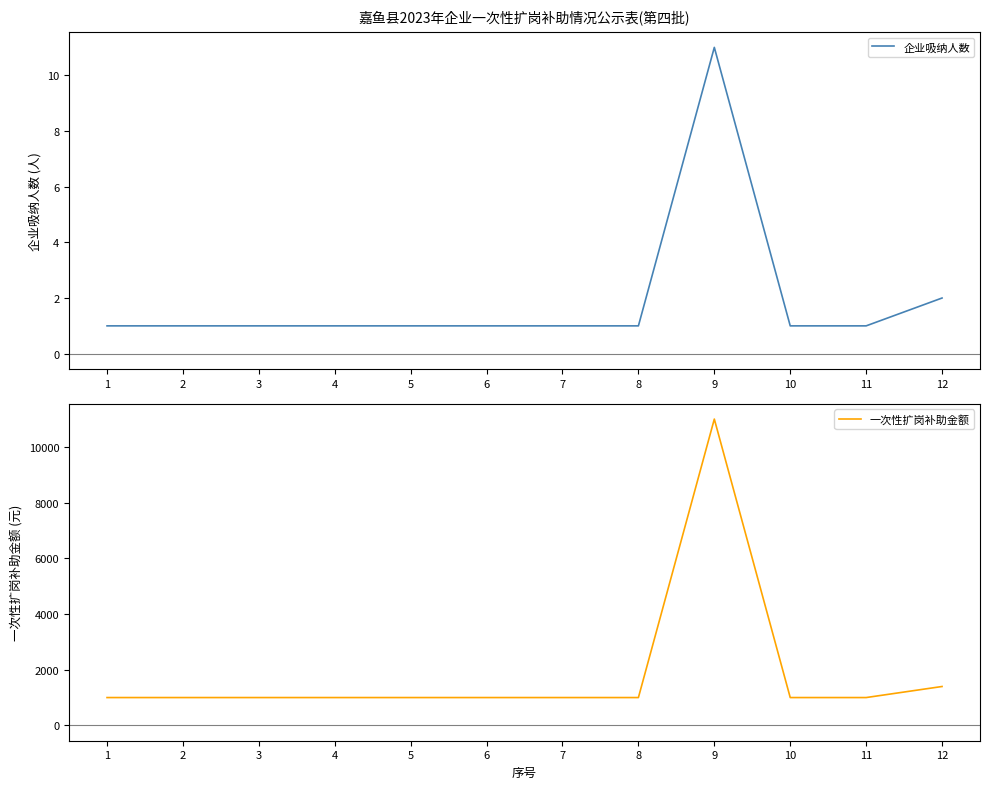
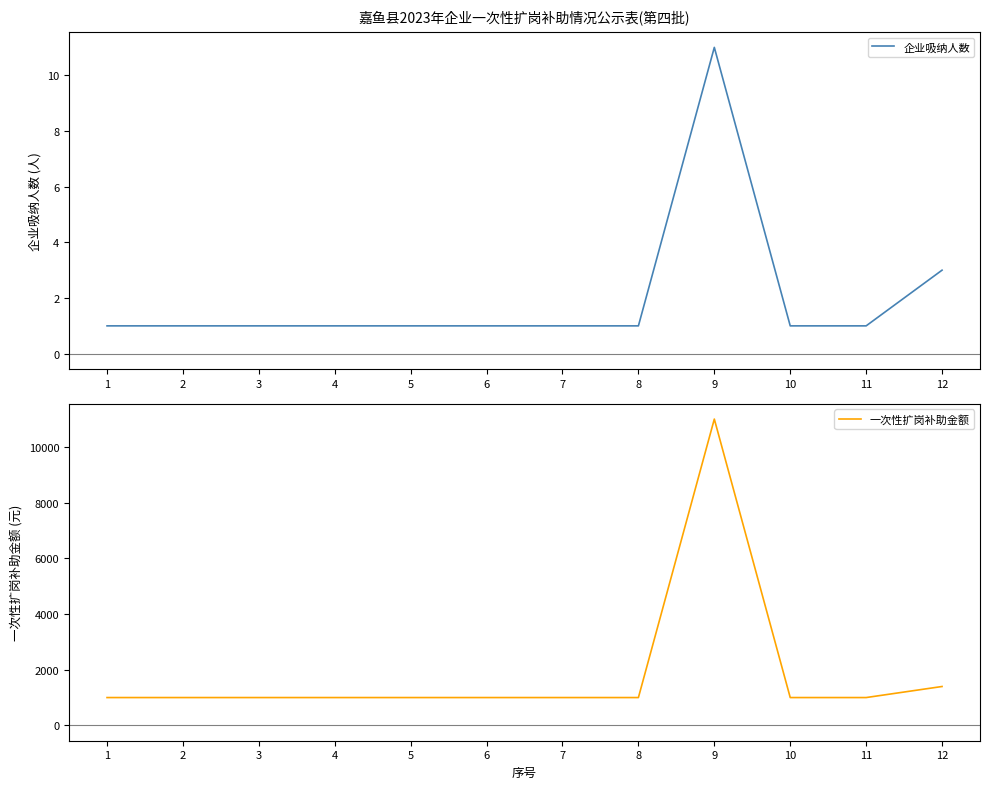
嘉鱼县2023年企业一次性扩岗补助情况公示表(第四批), 12: 2 -> 3
